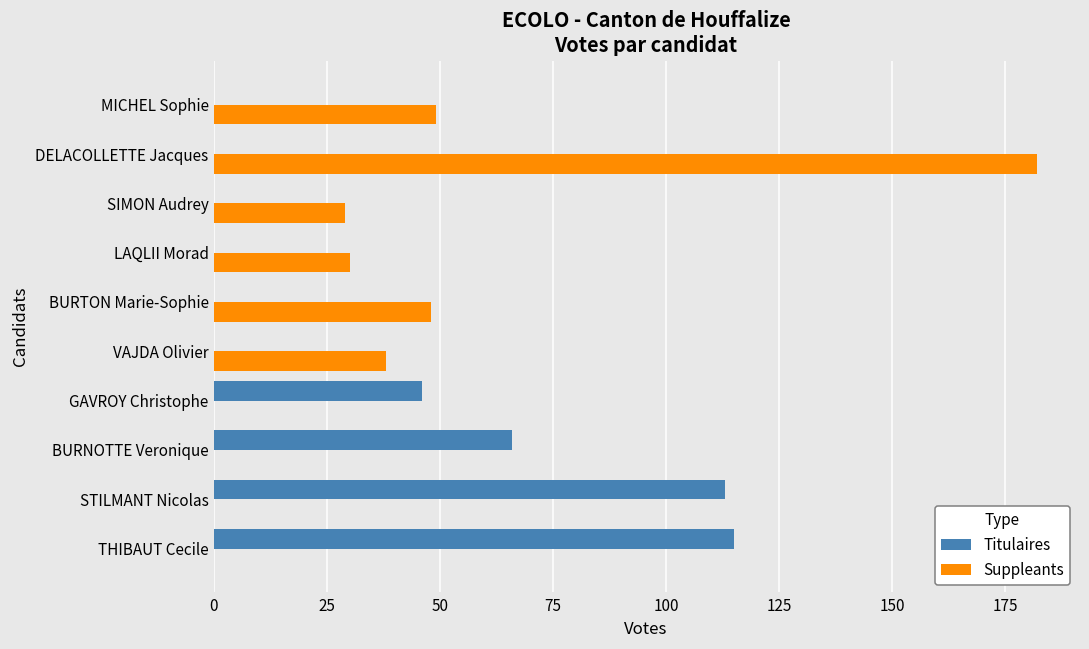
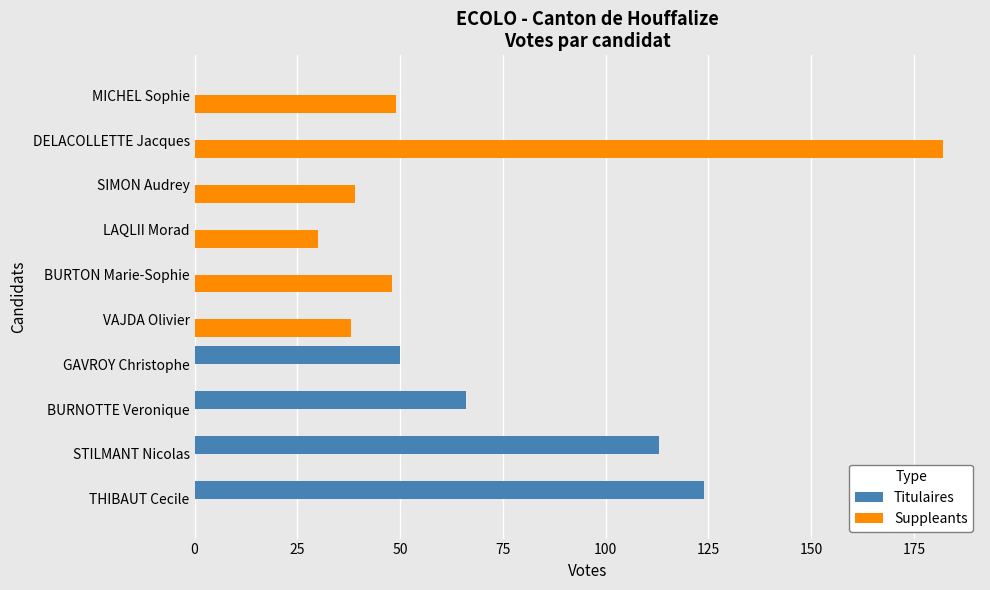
Suppleants, SIMON Audrey: 29 -> 39
Titulaires, GAVROY Christophe: 46 -> 50
Titulaires, THIBAUT Cecile: 115 -> 124
